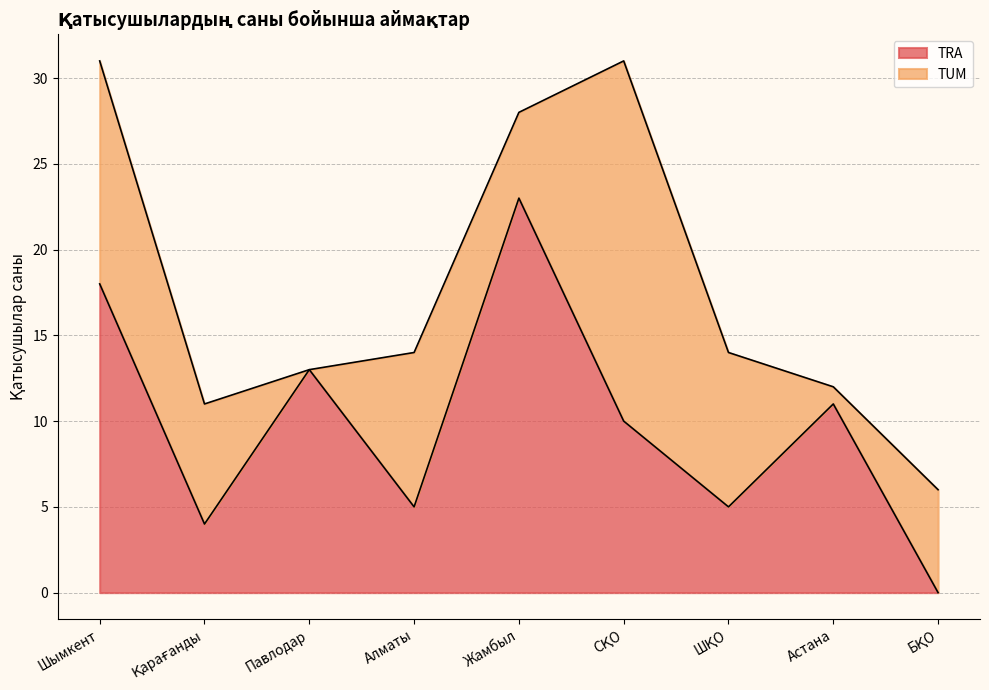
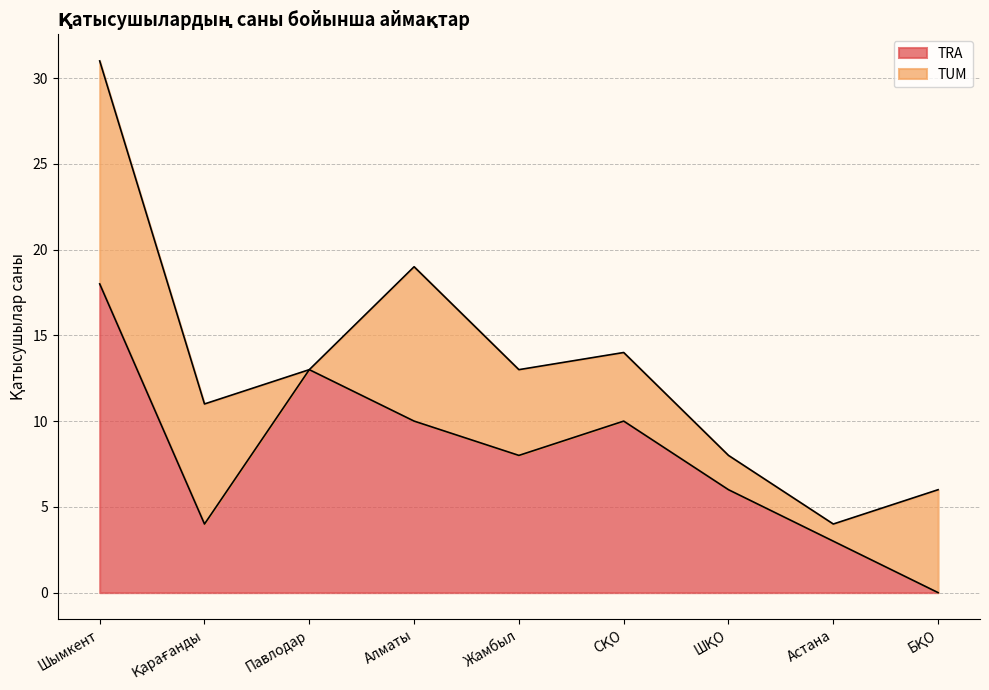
TRA, Алматы: 5 -> 10
TRA, Жамбыл: 23 -> 8
TUM, СҚО: 21 -> 4
TRA, ШҚО: 5 -> 6
TUM, ШҚО: 9 -> 2
TRA, Астана: 11 -> 3
